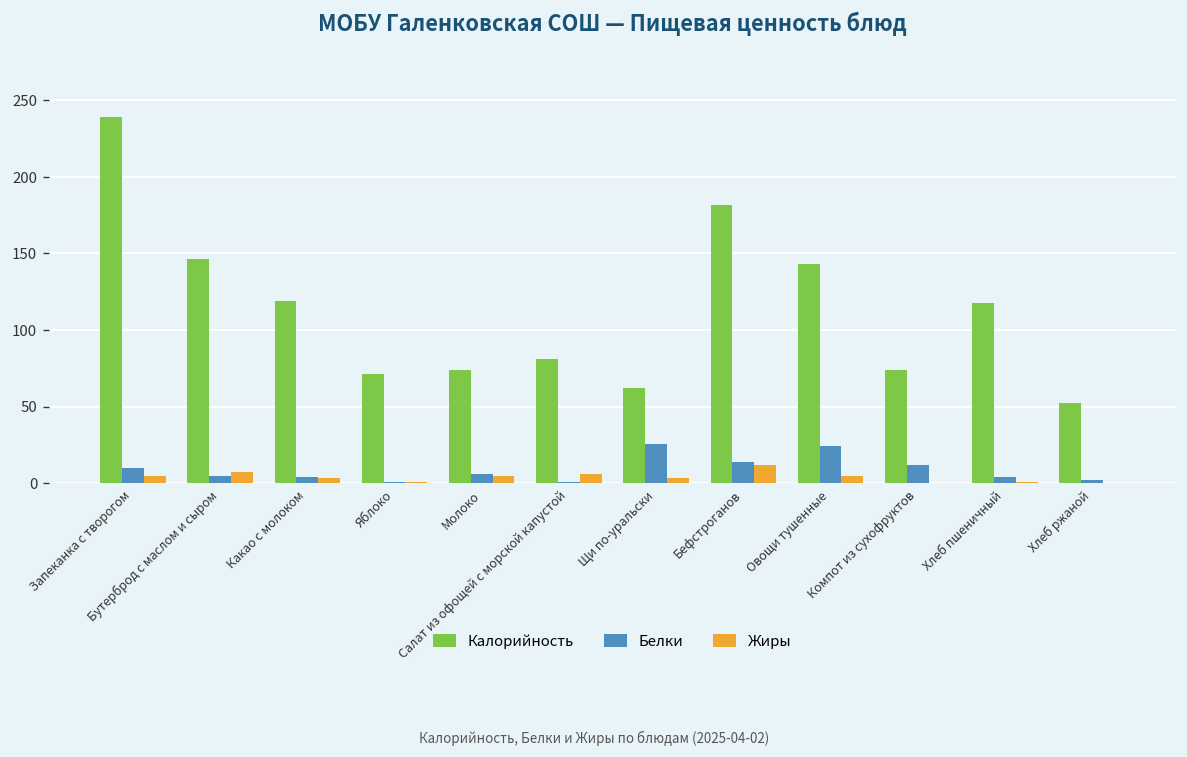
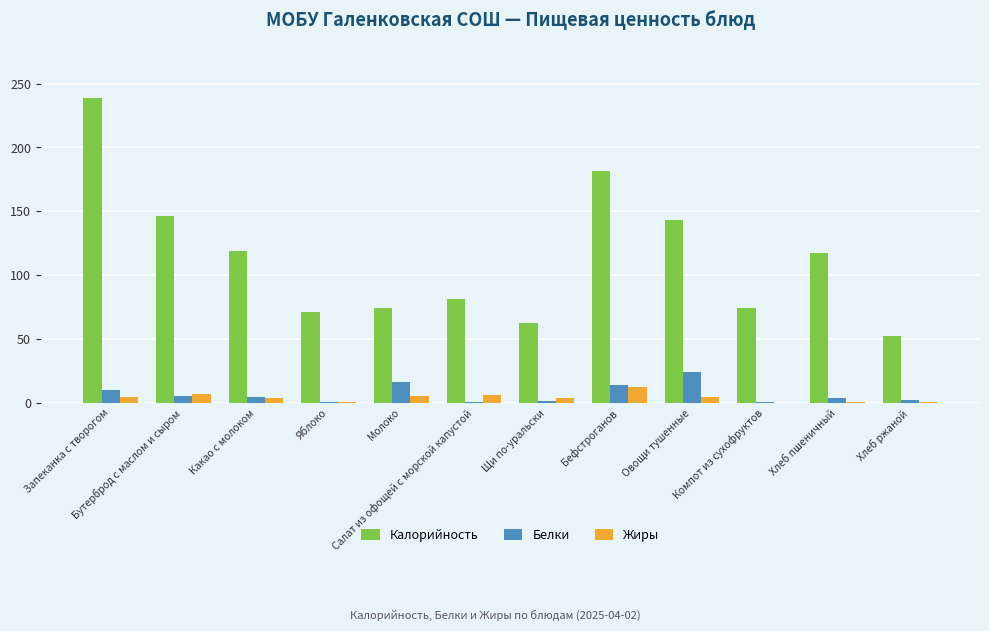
Белки, Молоко: 6 -> 16
Белки, Щи по-уральски: 25 -> 1
Белки, Компот из сухофруктов: 12 -> 1
